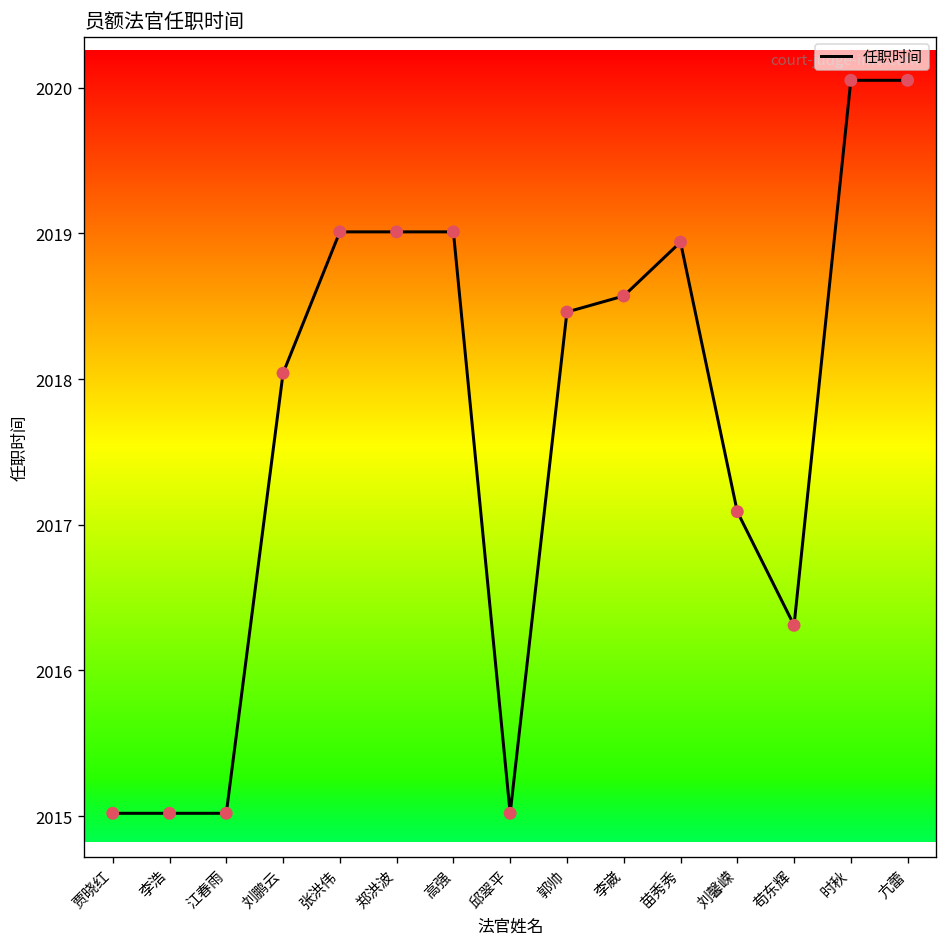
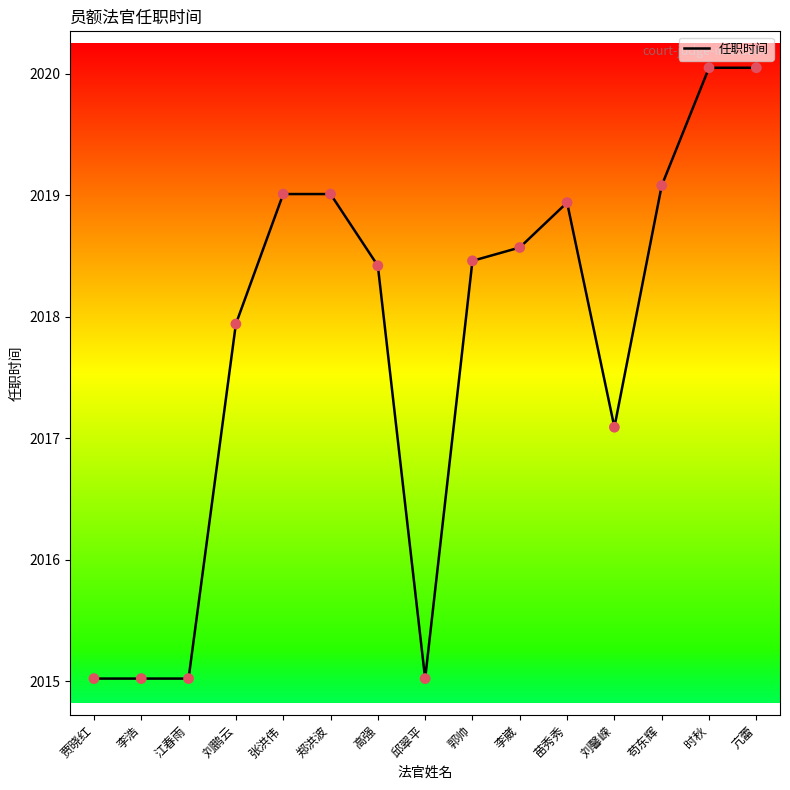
刘鹏云: 2018.04 -> 2017.94
高强: 2019.01 -> 2018.42
苟东辉: 2016.31 -> 2019.08
